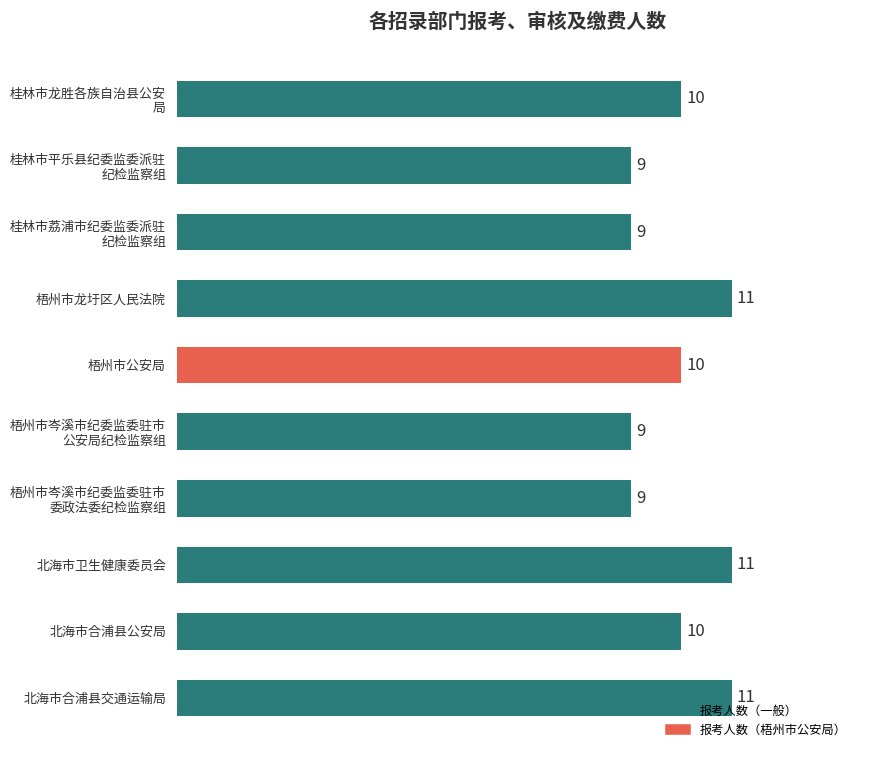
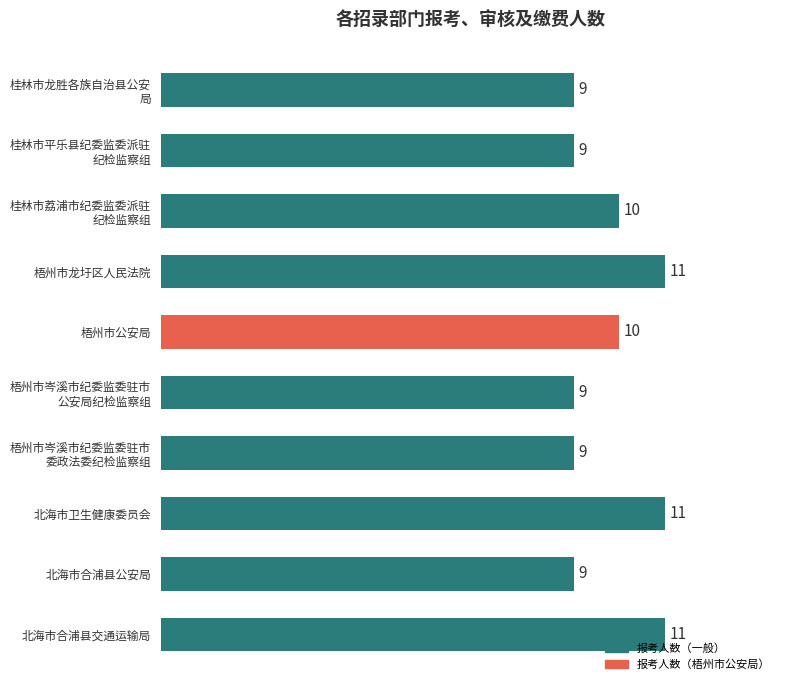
桂林市龙胜各族自治县公安 局: 10 -> 9
桂林市荔浦市纪委监委派驻 纪检监察组: 9 -> 10
北海市合浦县公安局: 10 -> 9
